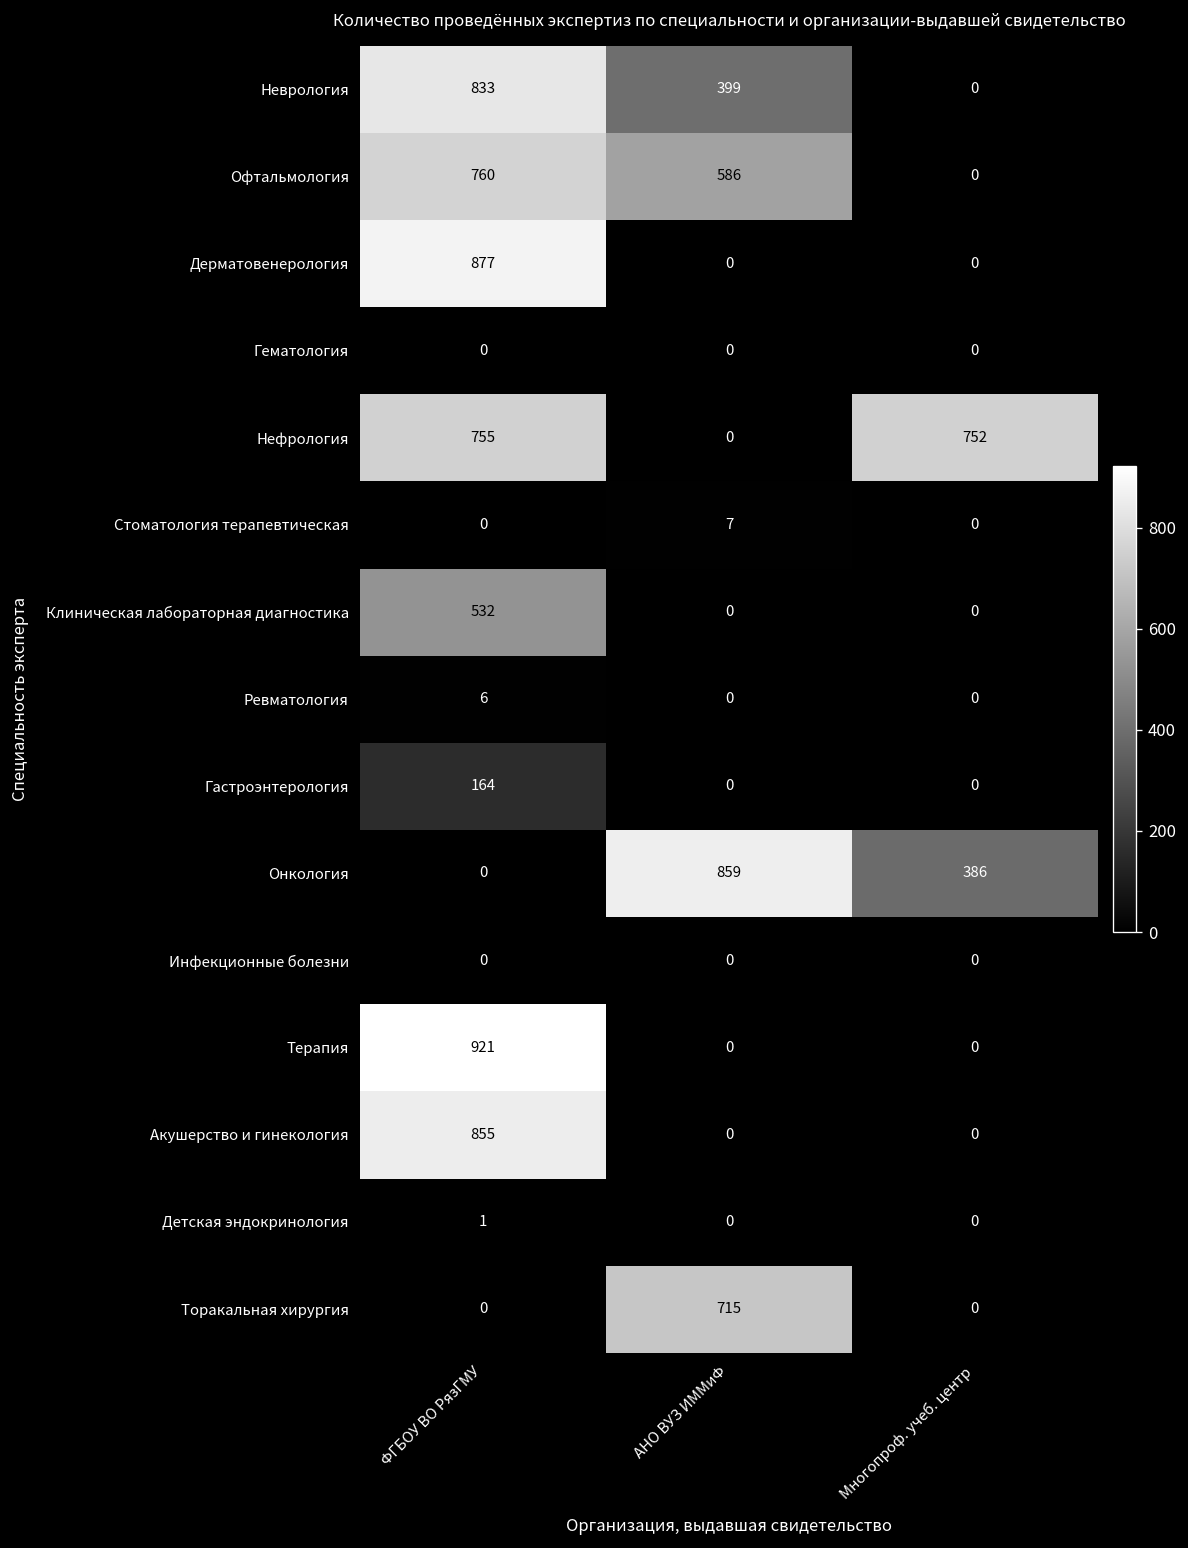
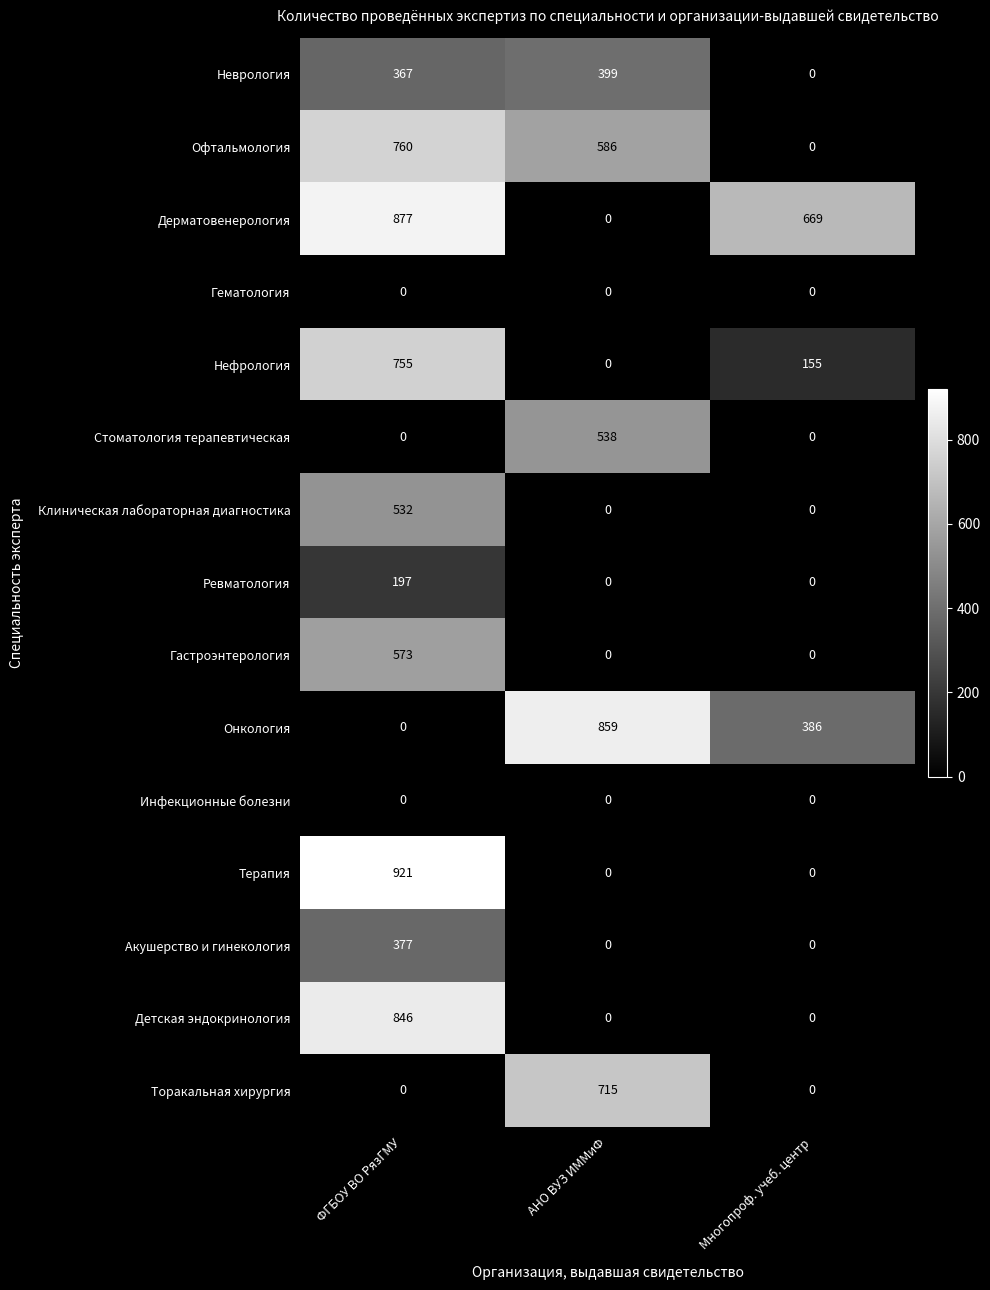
Неврология, ФГБОУ ВО РязГМУ: 833 -> 367
Дерматовенерология, Многопроф. учеб. центр: 0 -> 669
Нефрология, Многопроф. учеб. центр: 752 -> 155
Стоматология терапевтическая, АНО ВУЗ ИММиФ: 7 -> 538
Ревматология, ФГБОУ ВО РязГМУ: 6 -> 197
Гастроэнтерология, ФГБОУ ВО РязГМУ: 164 -> 573
Акушерство и гинекология, ФГБОУ ВО РязГМУ: 855 -> 377
Детская эндокринология, ФГБОУ ВО РязГМУ: 1 -> 846
